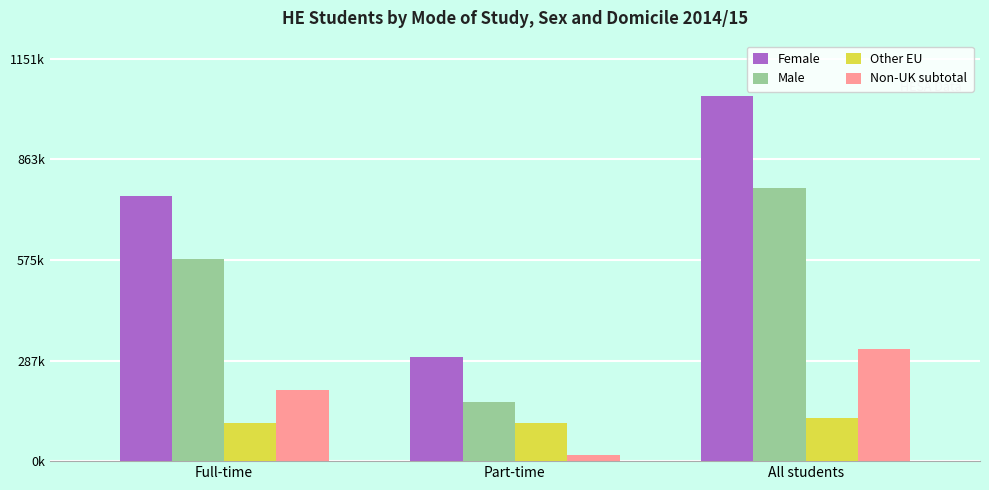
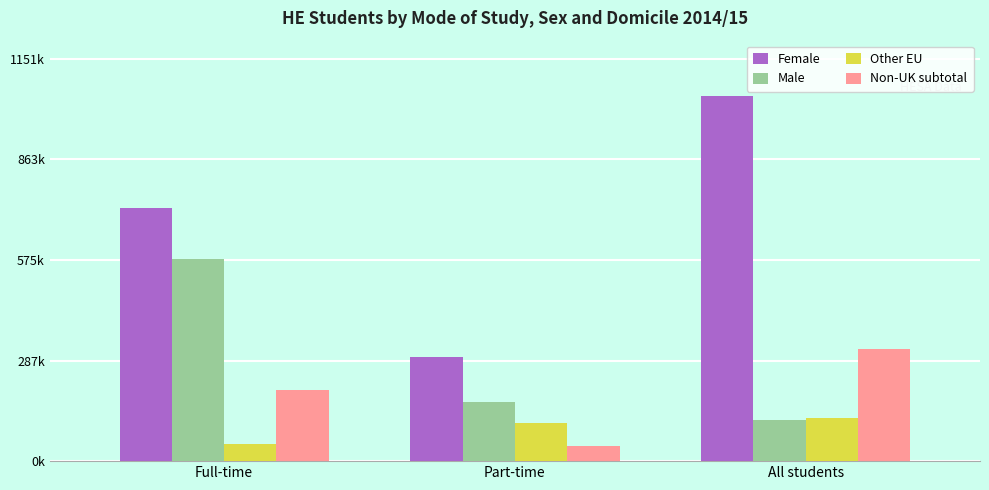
Female, Full-time: 760000 -> 730000
Other EU, Full-time: 110000 -> 50000
Non-UK subtotal, Part-time: 20000 -> 40000
Male, All students: 780000 -> 120000
